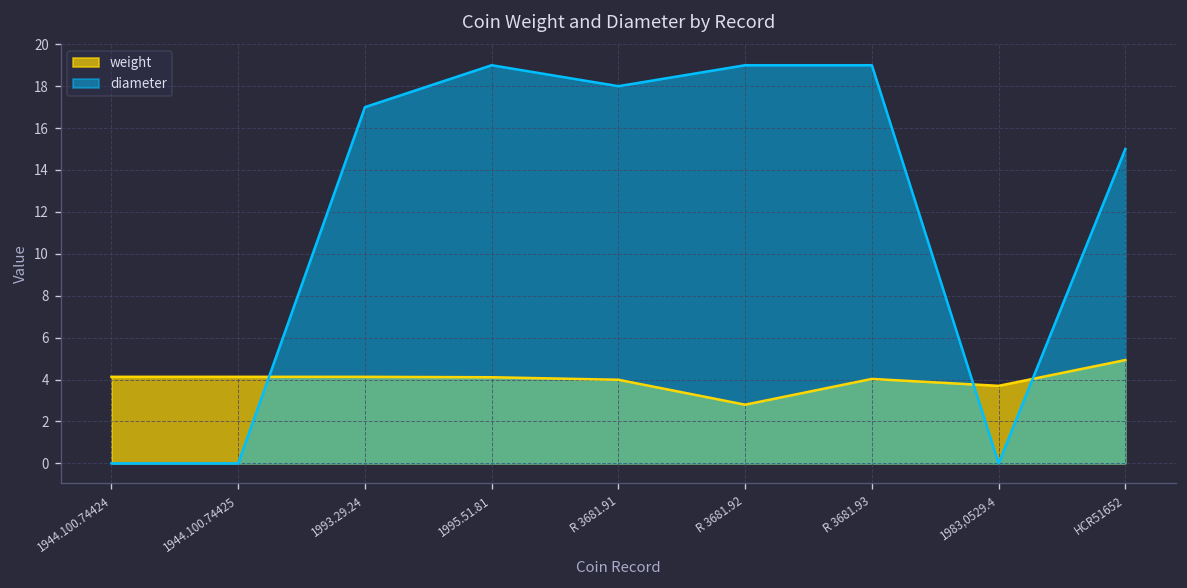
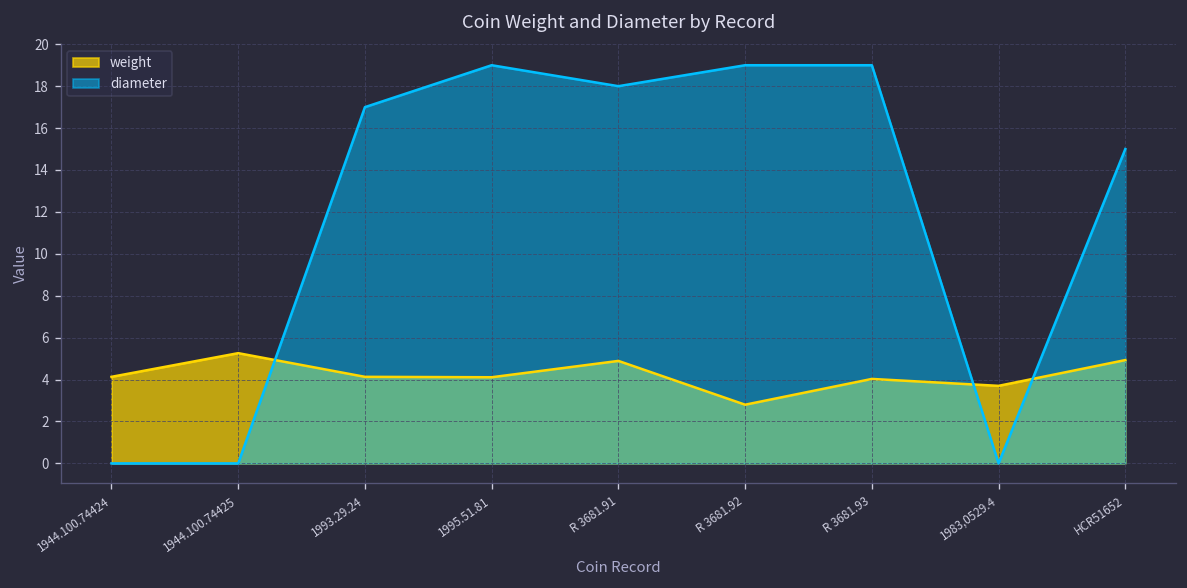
weight, 1944.100.74425: 4.1 -> 5.3
weight, R 3681.91: 4.0 -> 4.9
